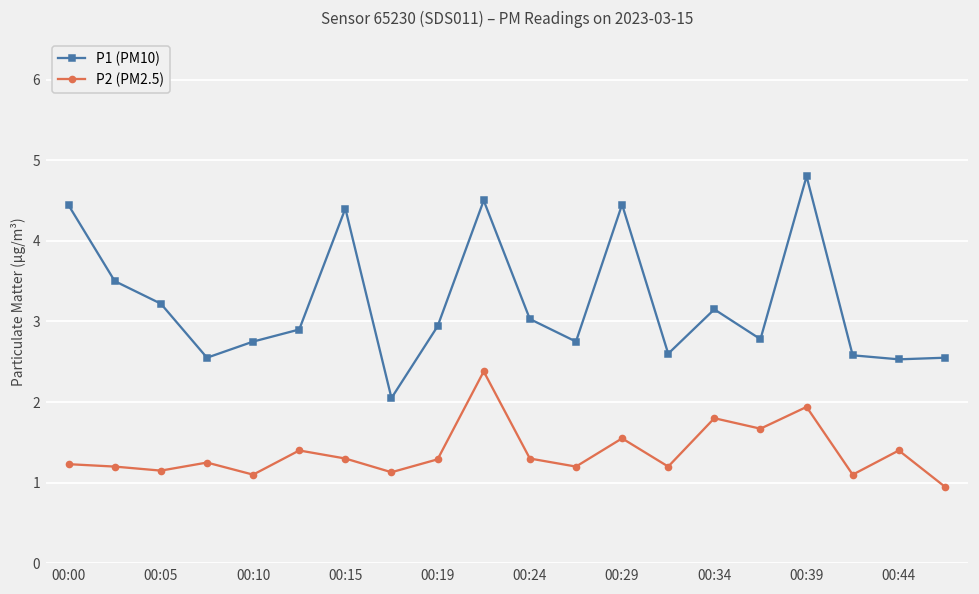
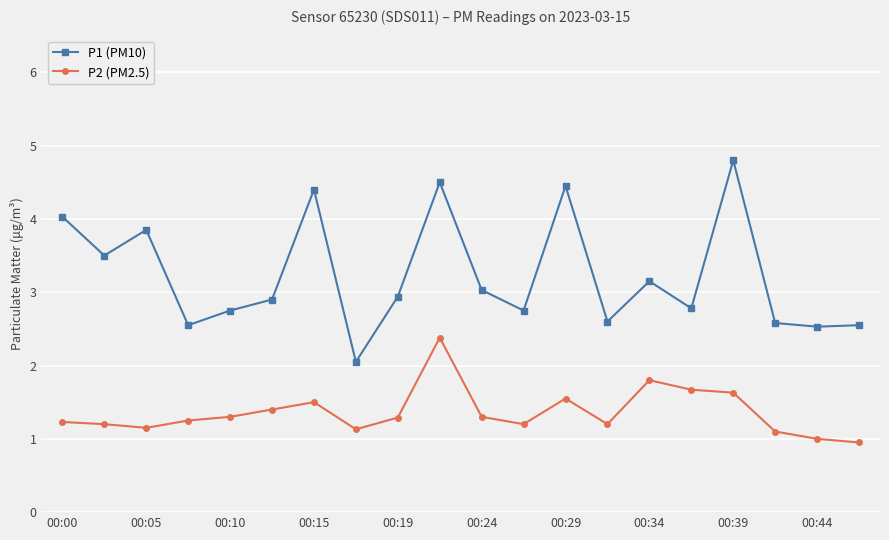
P1 (PM10), 00:00: 4.4 -> 4.0
P1 (PM10), 00:05: 3.2 -> 3.9
P2 (PM2.5), 00:10: 1.1 -> 1.3
P2 (PM2.5), 00:15: 1.3 -> 1.5
P2 (PM2.5), 00:39: 1.9 -> 1.6
P2 (PM2.5), 00:44: 1.4 -> 1.0
